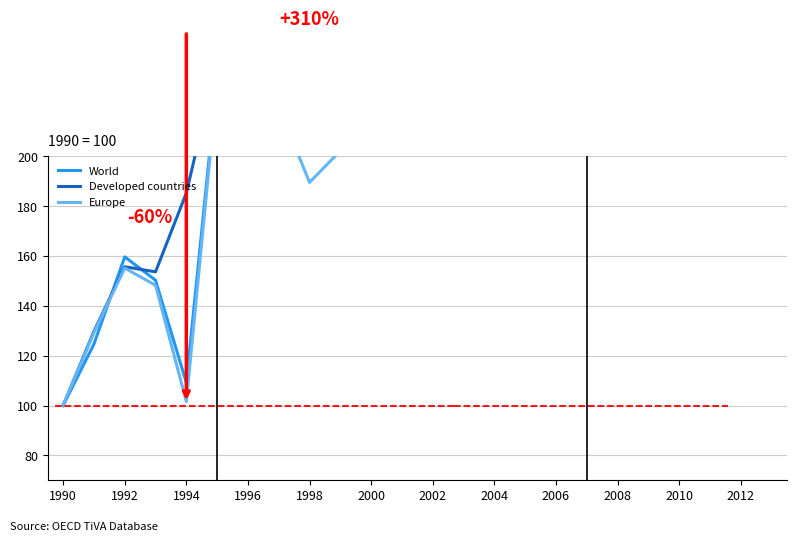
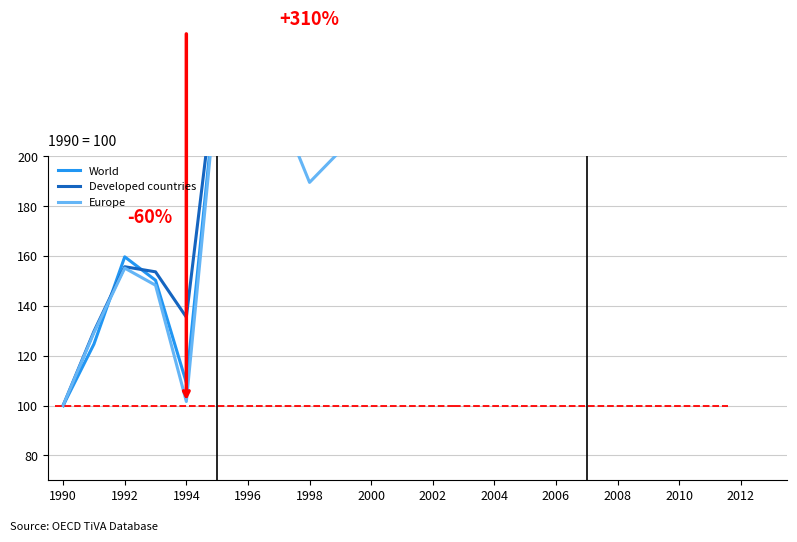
Developed countries, 1994: 185 -> 135
